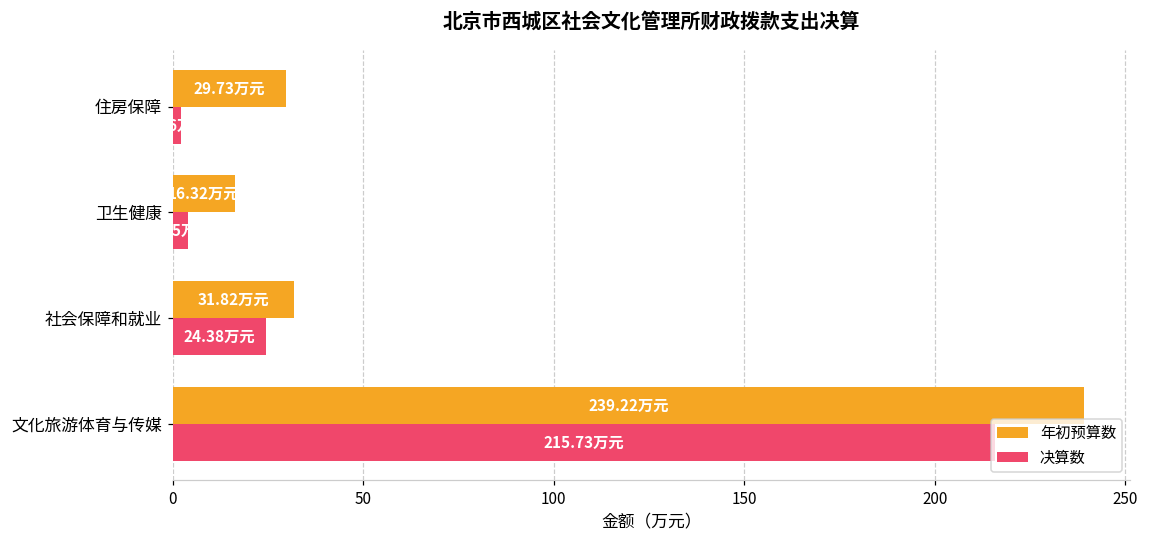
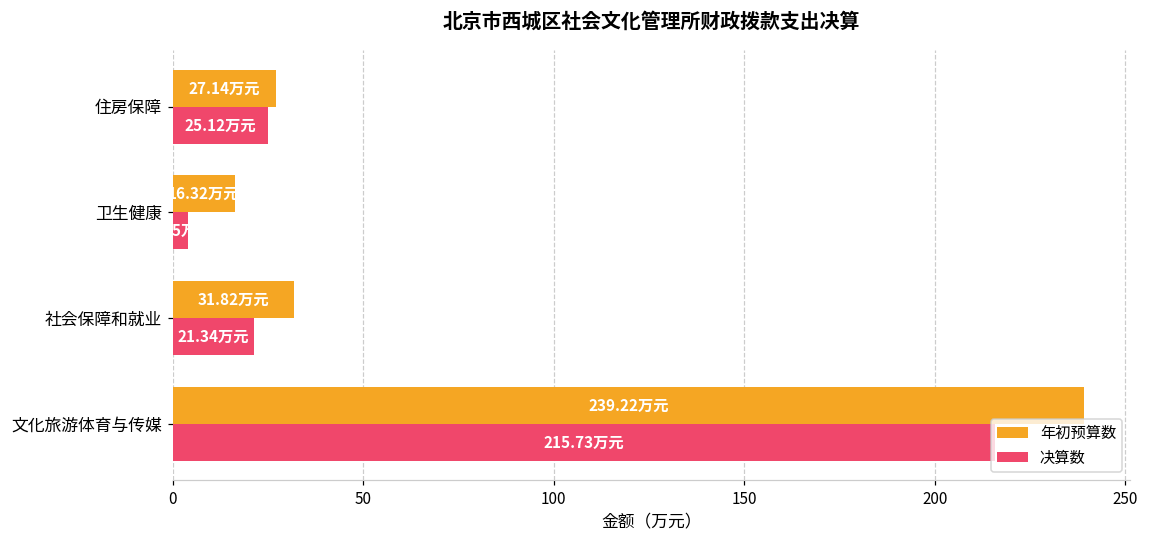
年初预算数, 住房保障: 29.73 -> 27.14
决算数, 住房保障: 2 -> 25
决算数, 社会保障和就业: 24.38 -> 21.34
